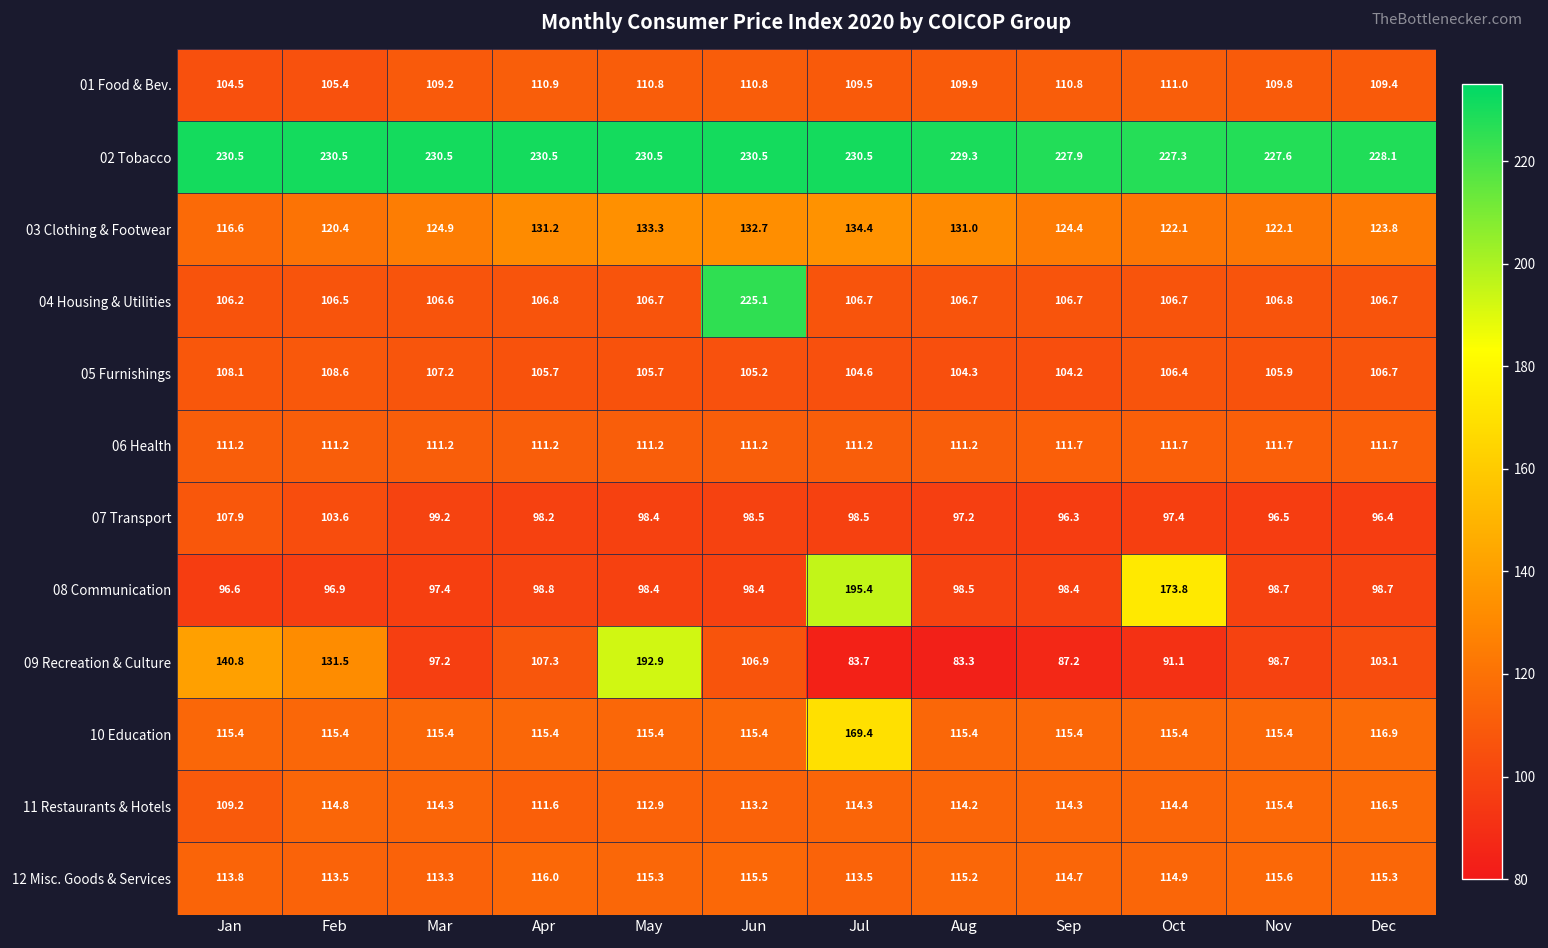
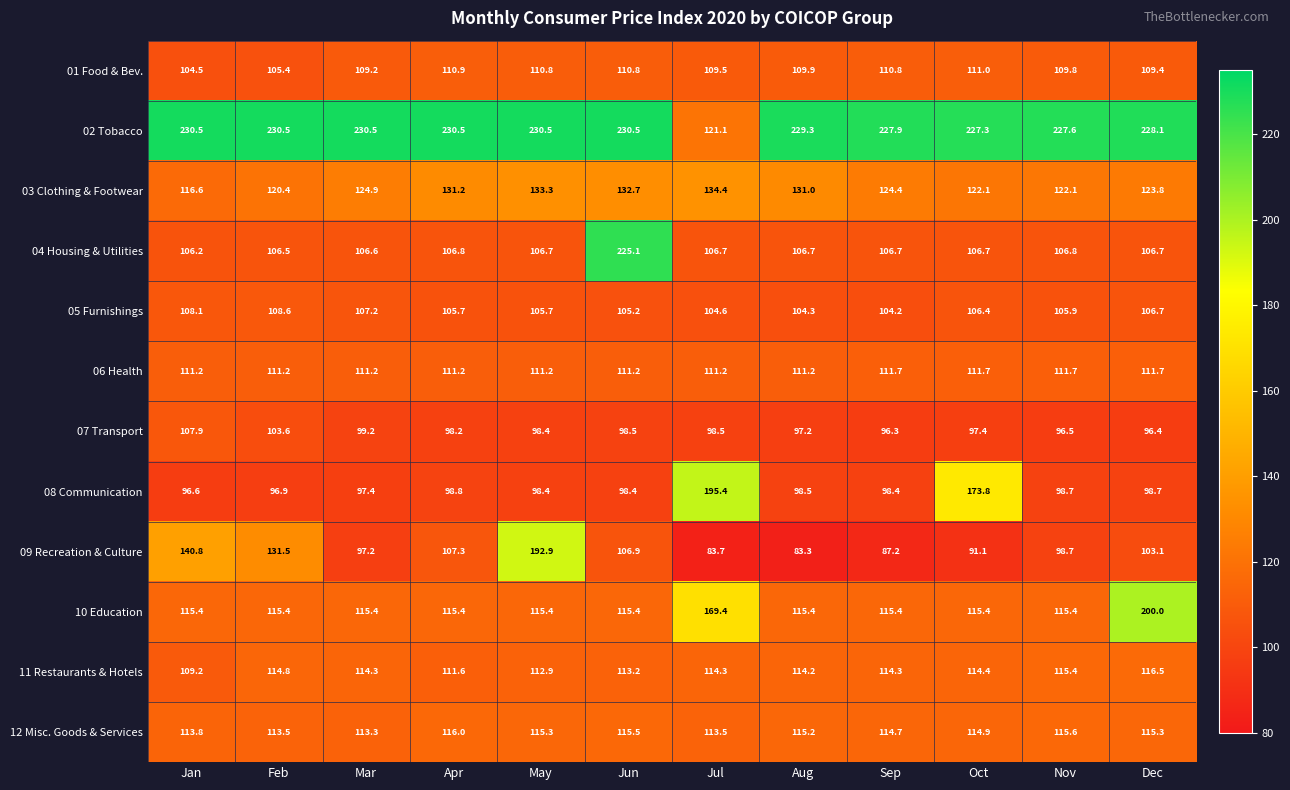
02 Tobacco, Jul: 230.5 -> 121.1
10 Education, Dec: 116.9 -> 200.0
